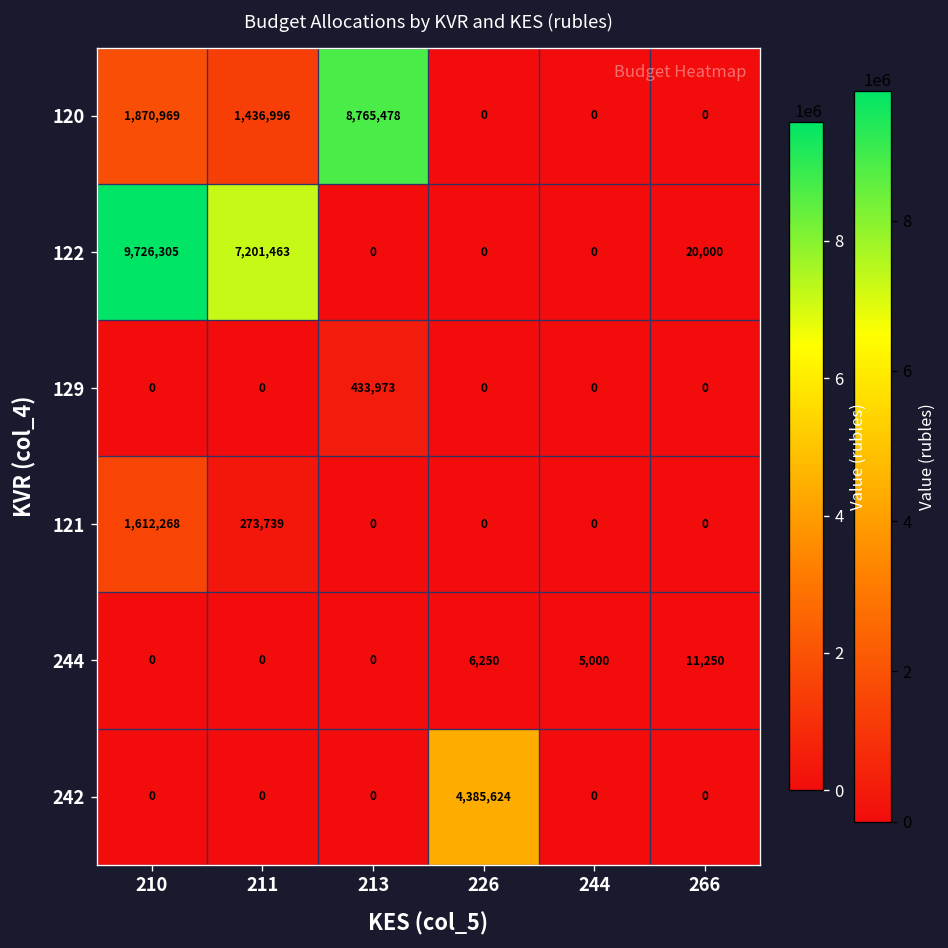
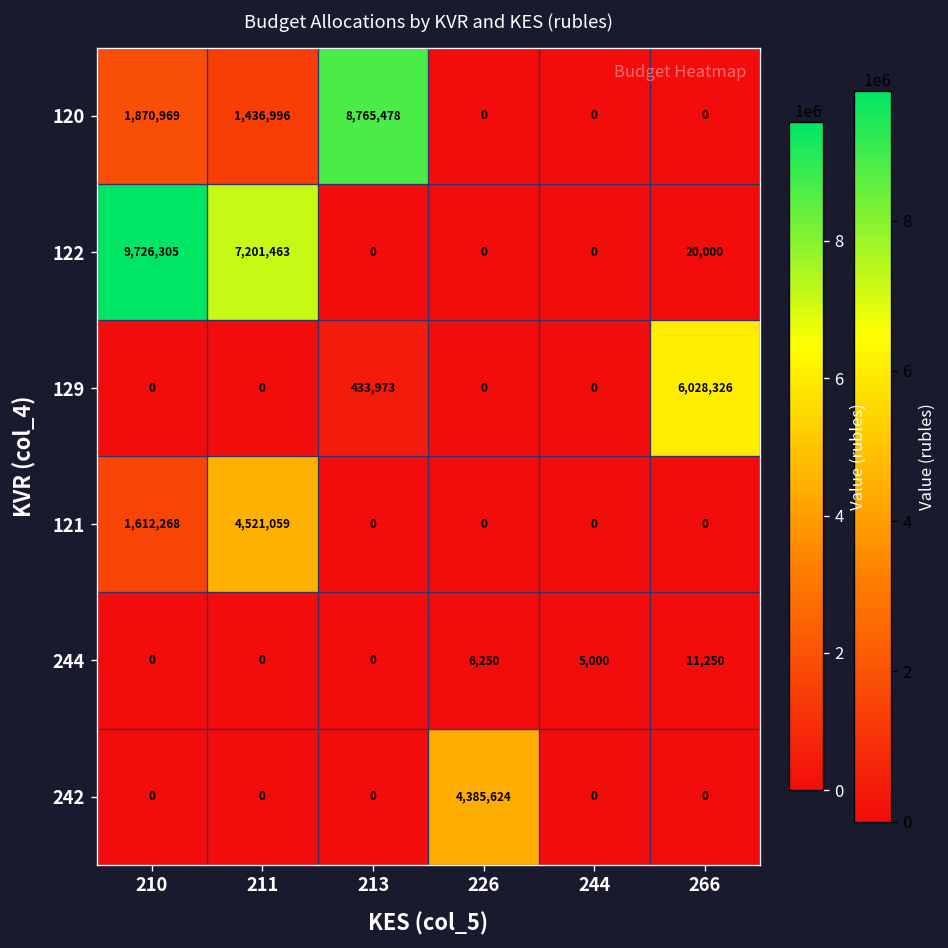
129, 266: 0 -> 6,028,326
121, 211: 273,739 -> 4,521,059
